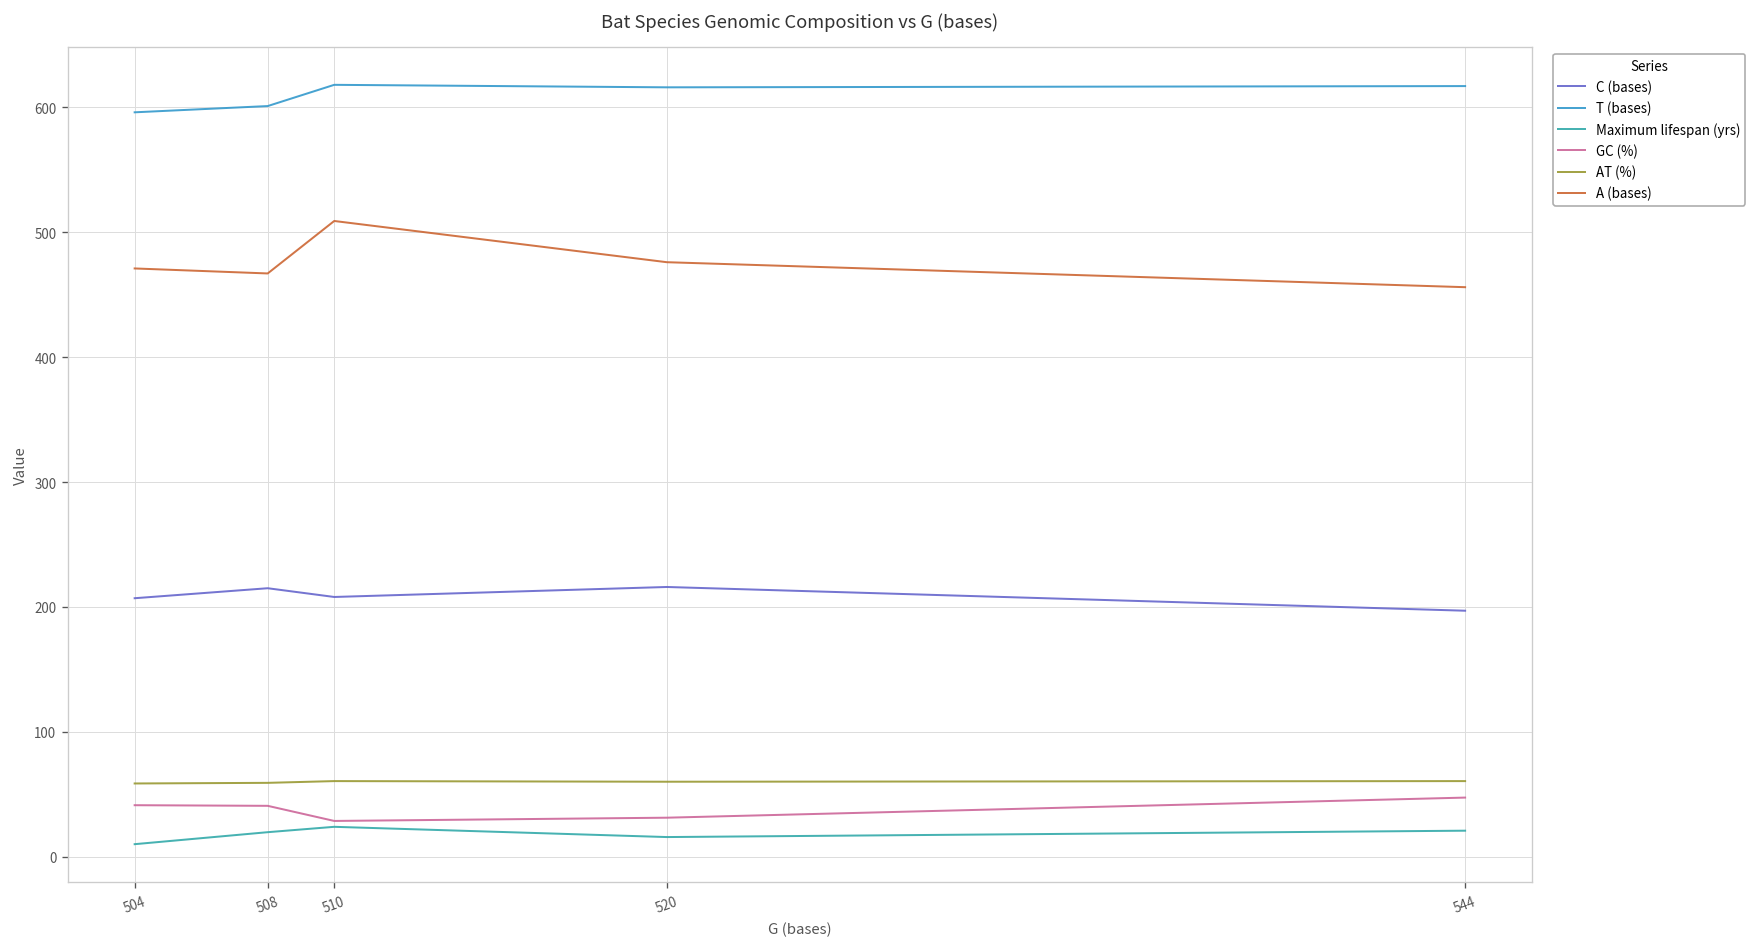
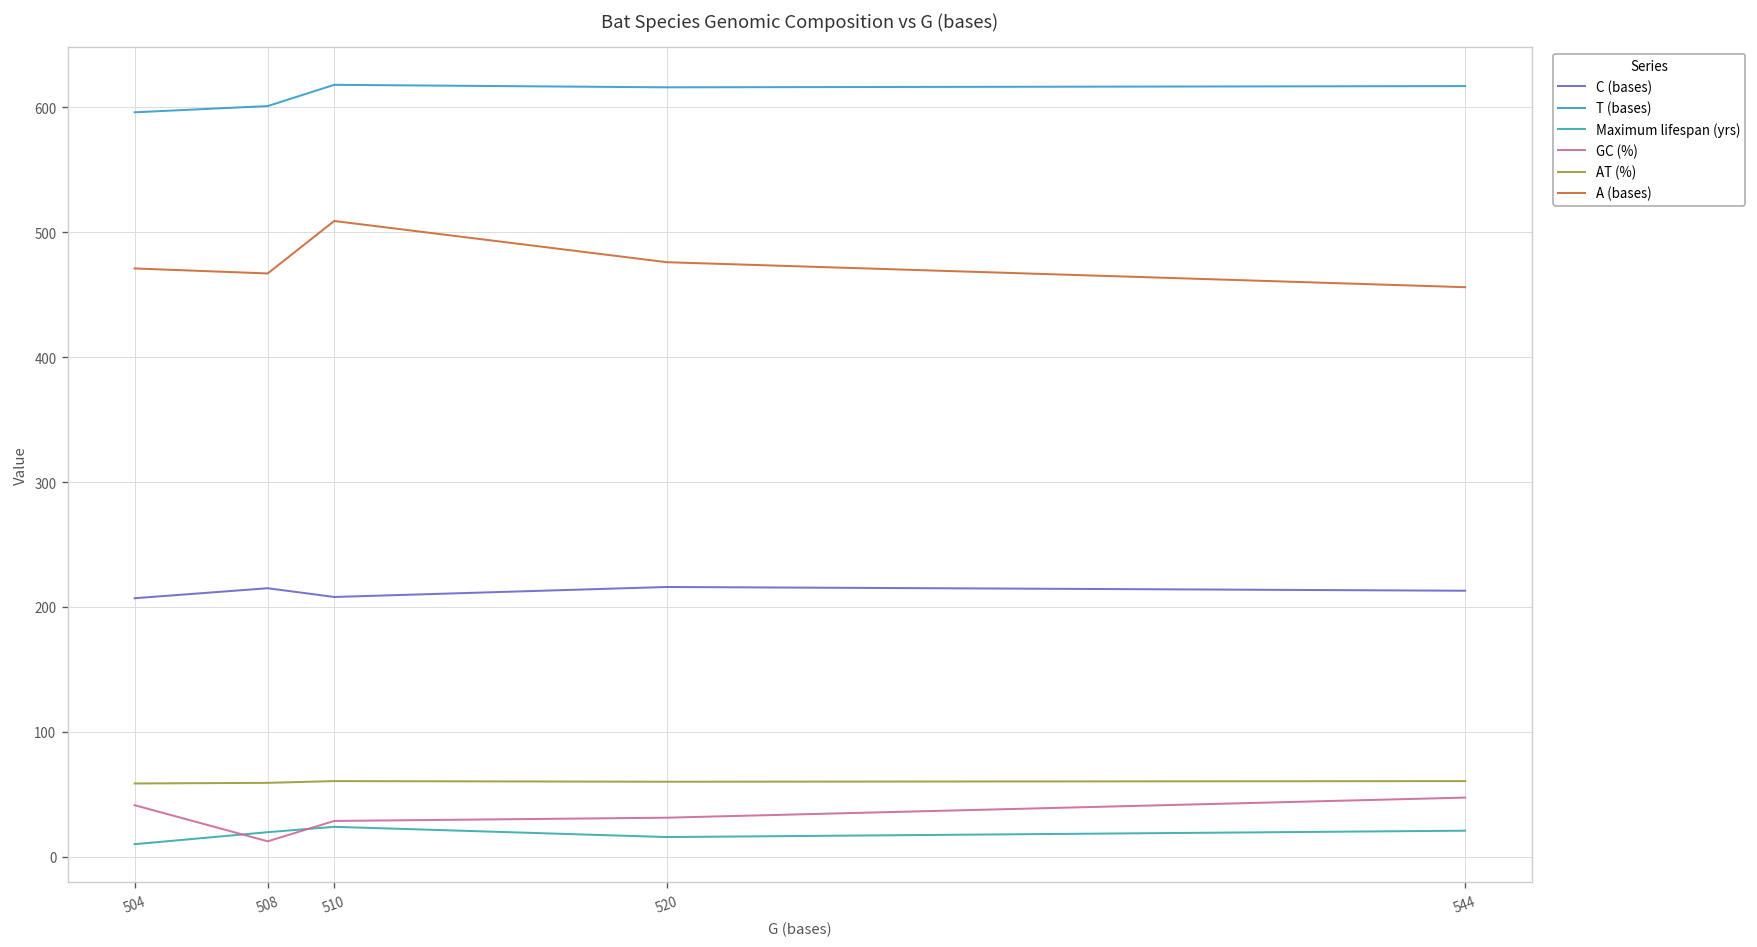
GC (%), 508: 41 -> 12
C (bases), 544: 197 -> 213
